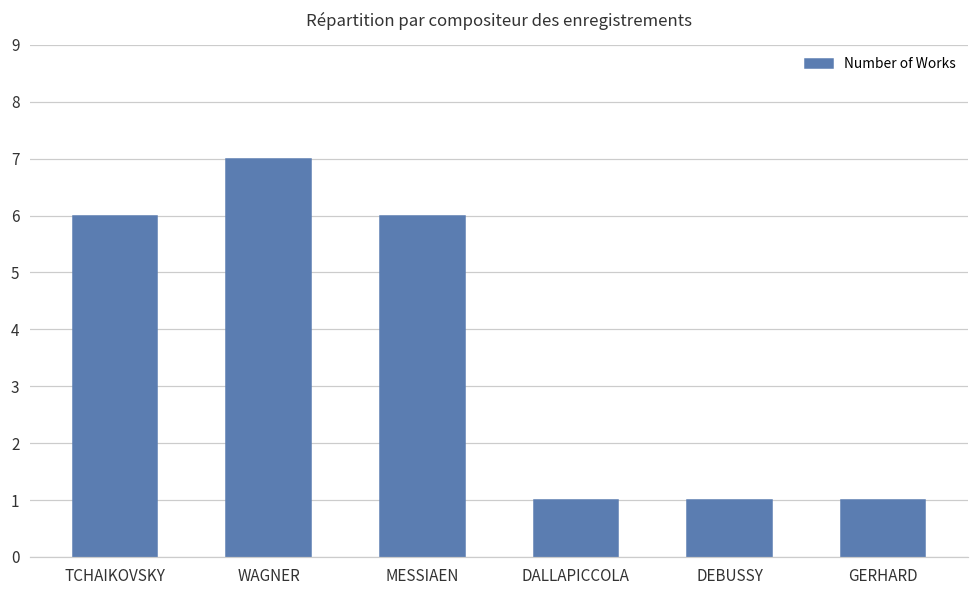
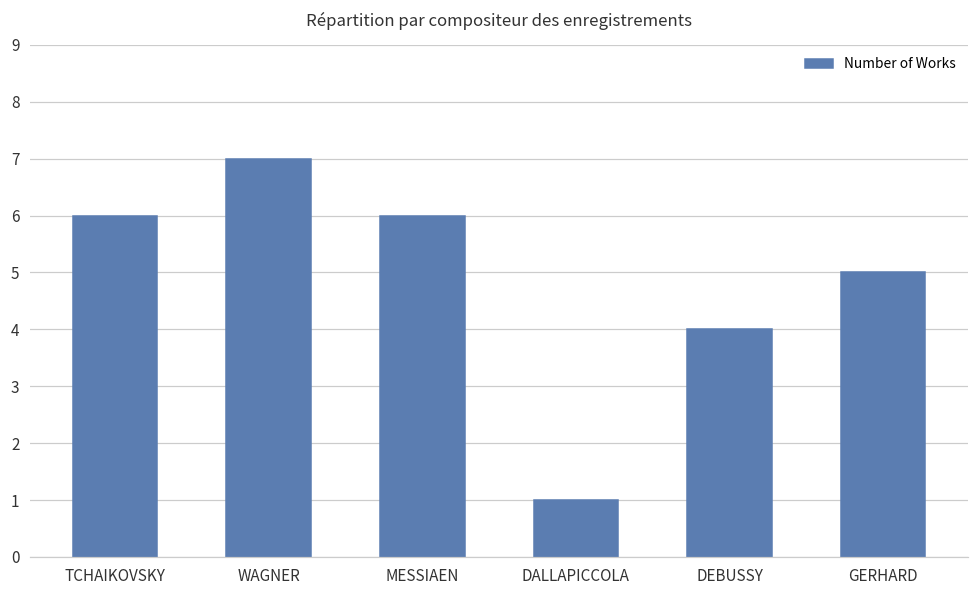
DEBUSSY: 1 -> 4
GERHARD: 1 -> 5
